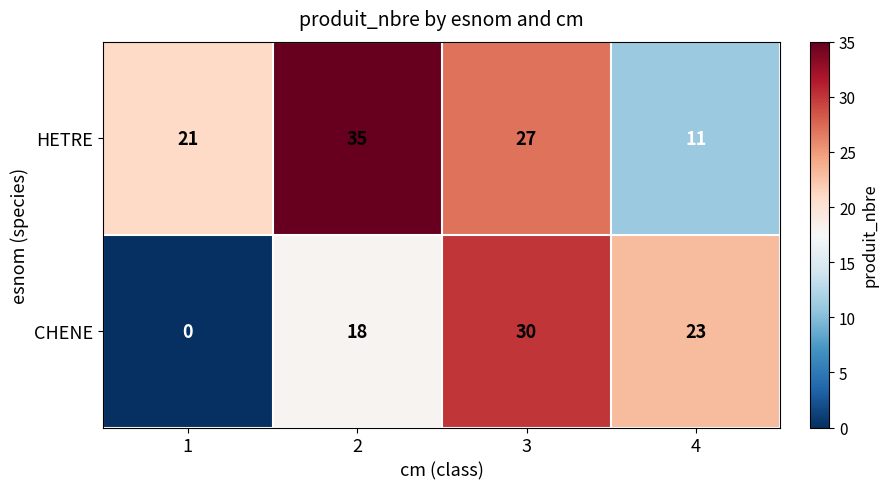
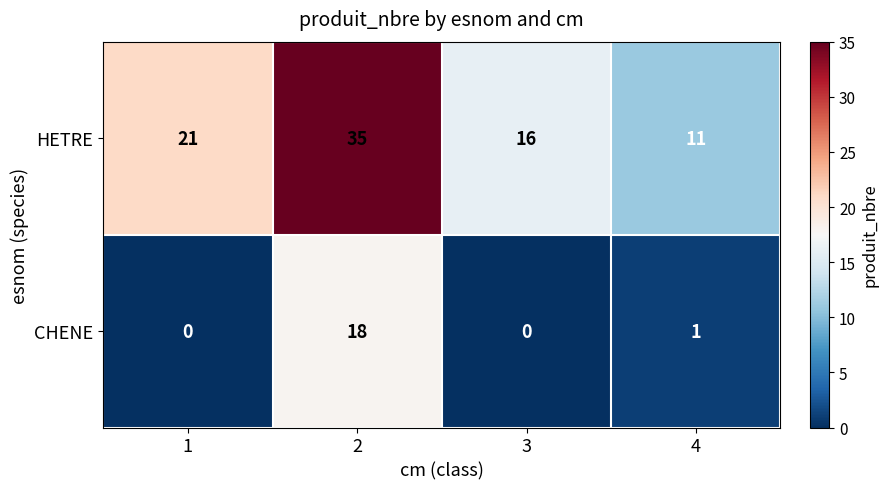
HETRE, 3: 27 -> 16
CHENE, 3: 30 -> 0
CHENE, 4: 23 -> 1
